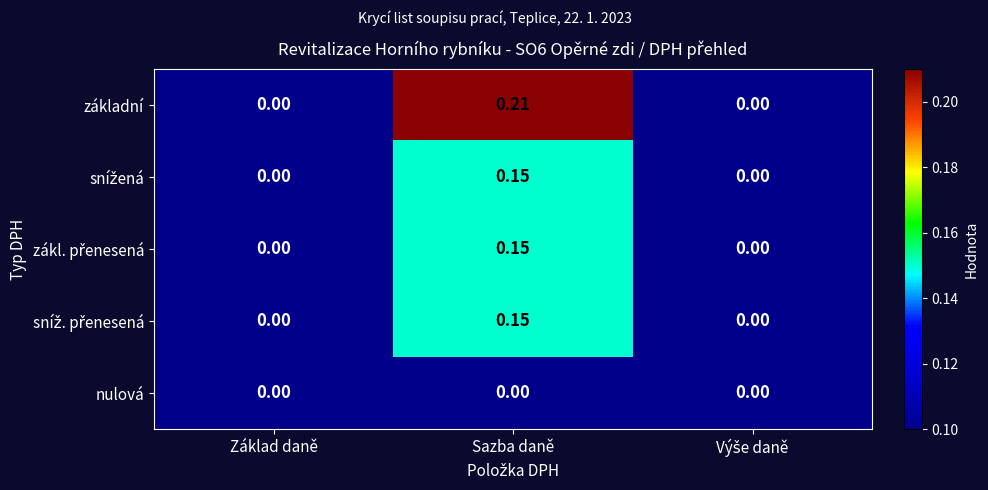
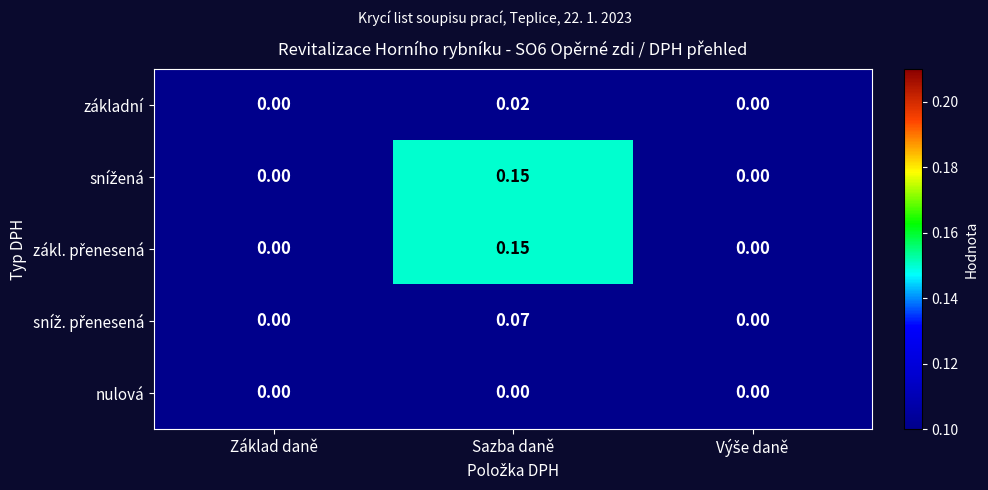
základní, Sazba daně: 0.21 -> 0.02
sníž. přenesená, Sazba daně: 0.15 -> 0.07
